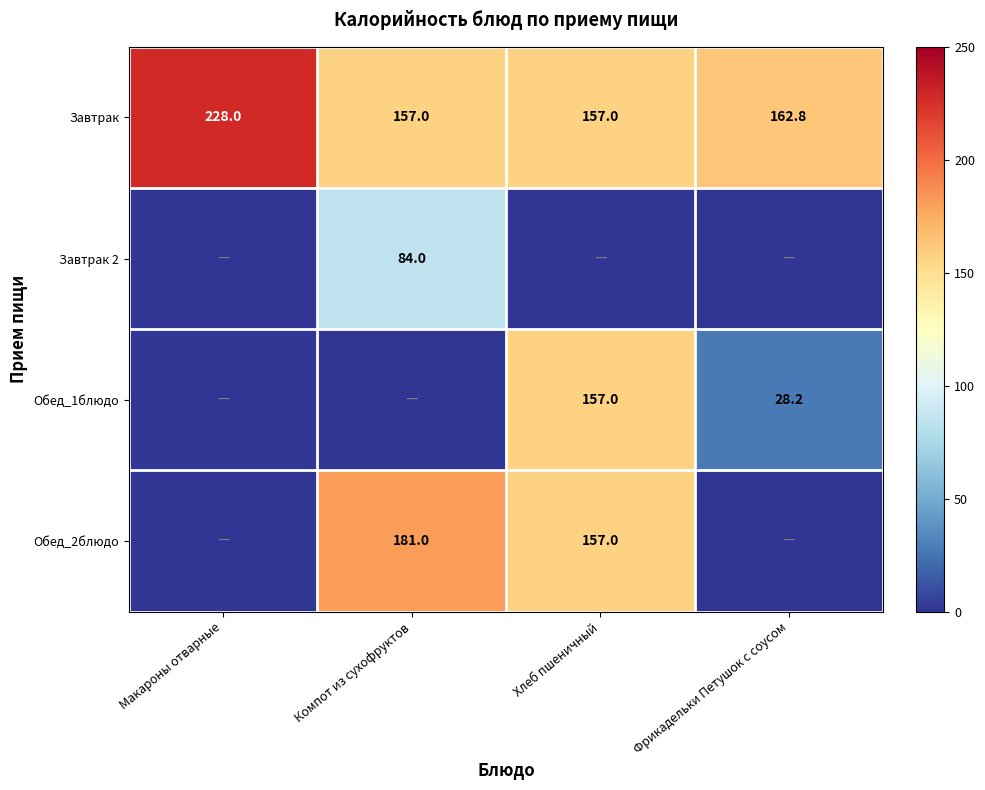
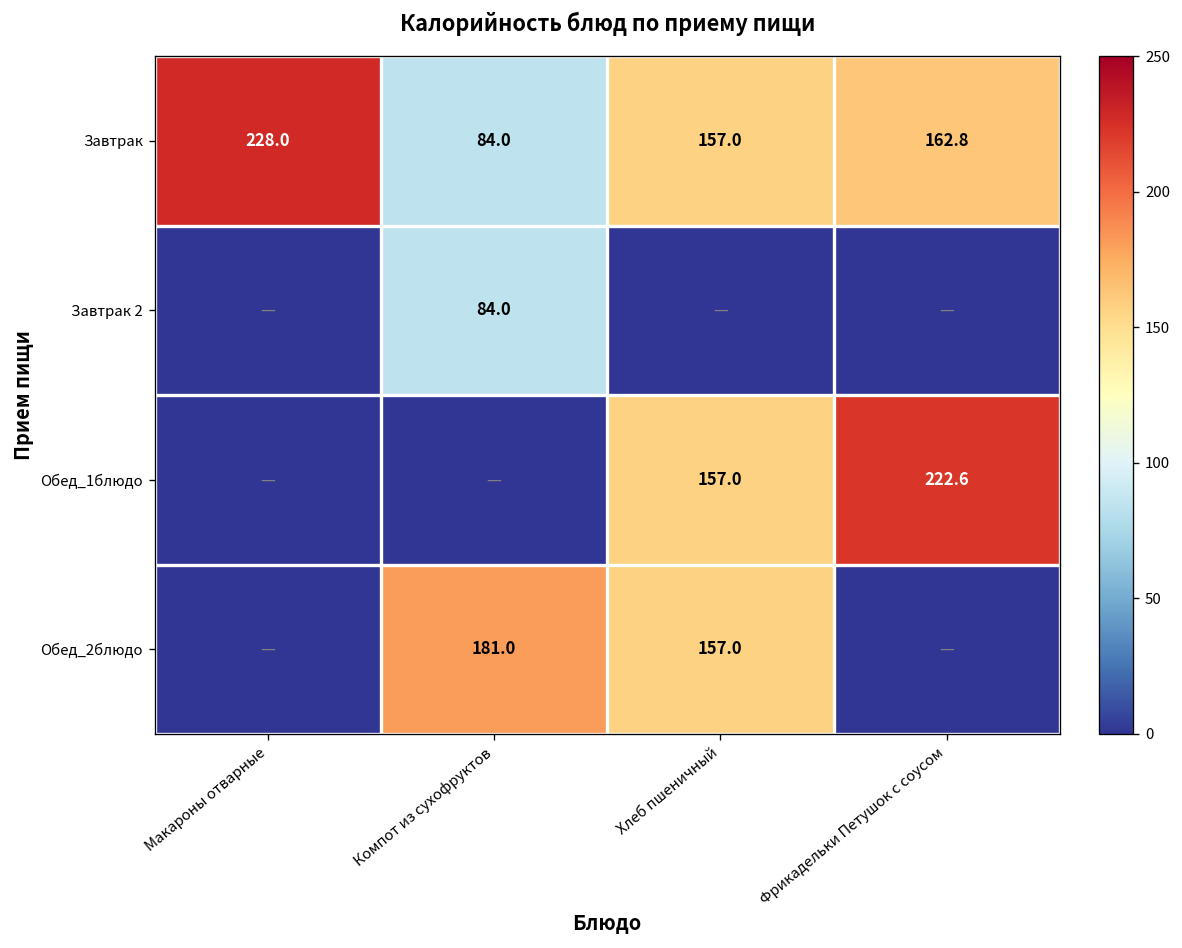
Завтрак, Компот из сухофруктов: 157.0 -> 84.0
Обед_1блюдо, Фрикадельки Петушок с соусом: 28.2 -> 222.6
